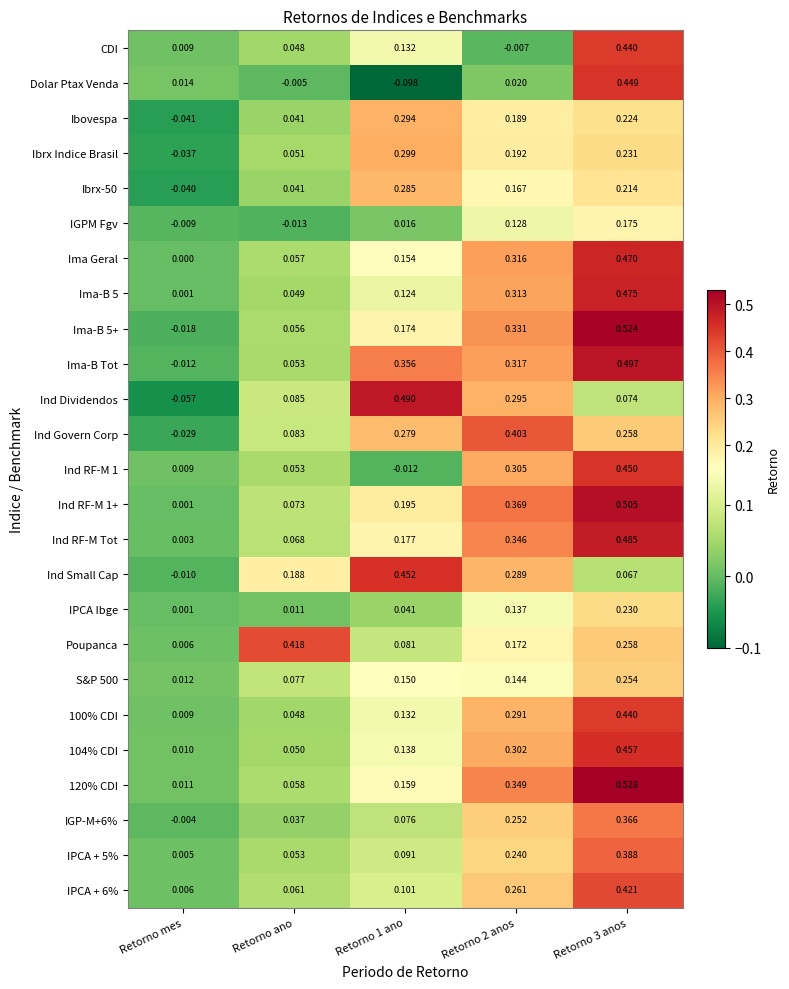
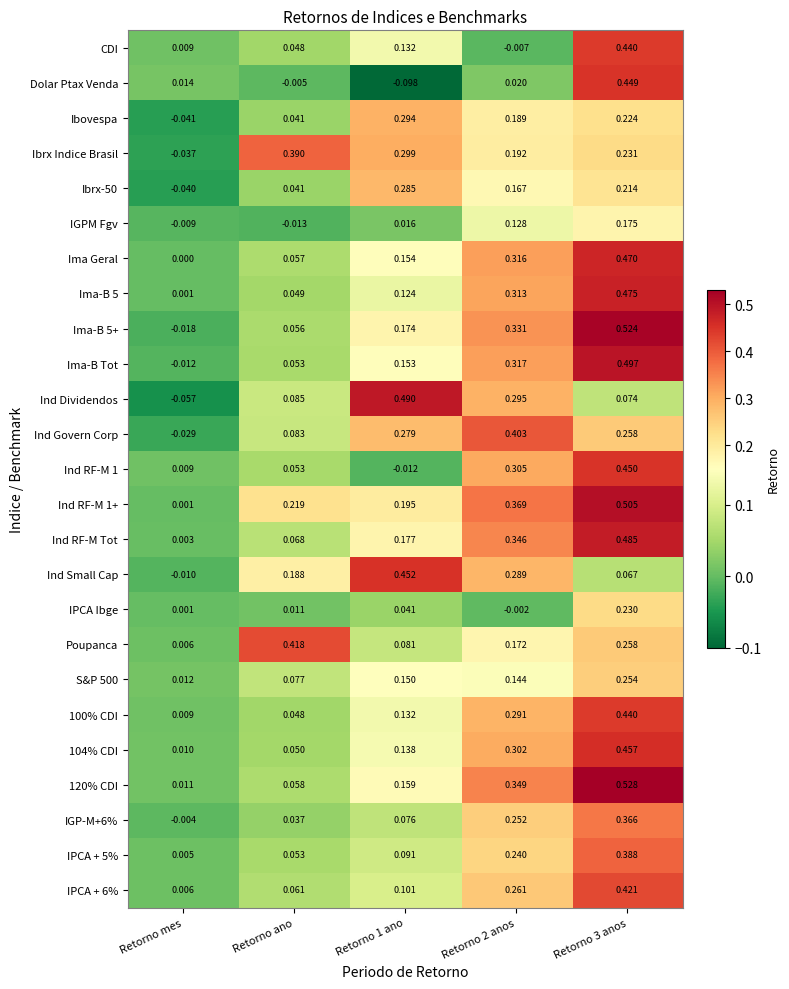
Ibrx Indice Brasil, Retorno ano: 0.051 -> 0.390
Ima-B Tot, Retorno 1 ano: 0.356 -> 0.153
Ind RF-M 1+, Retorno ano: 0.073 -> 0.219
IPCA Ibge, Retorno 2 anos: 0.137 -> -0.002
